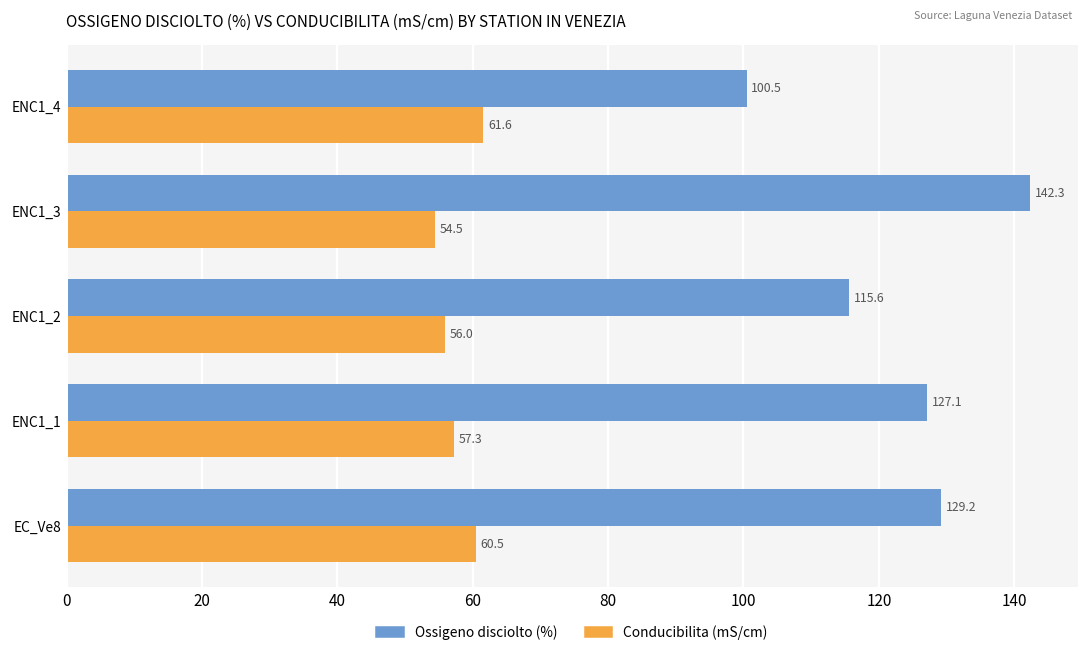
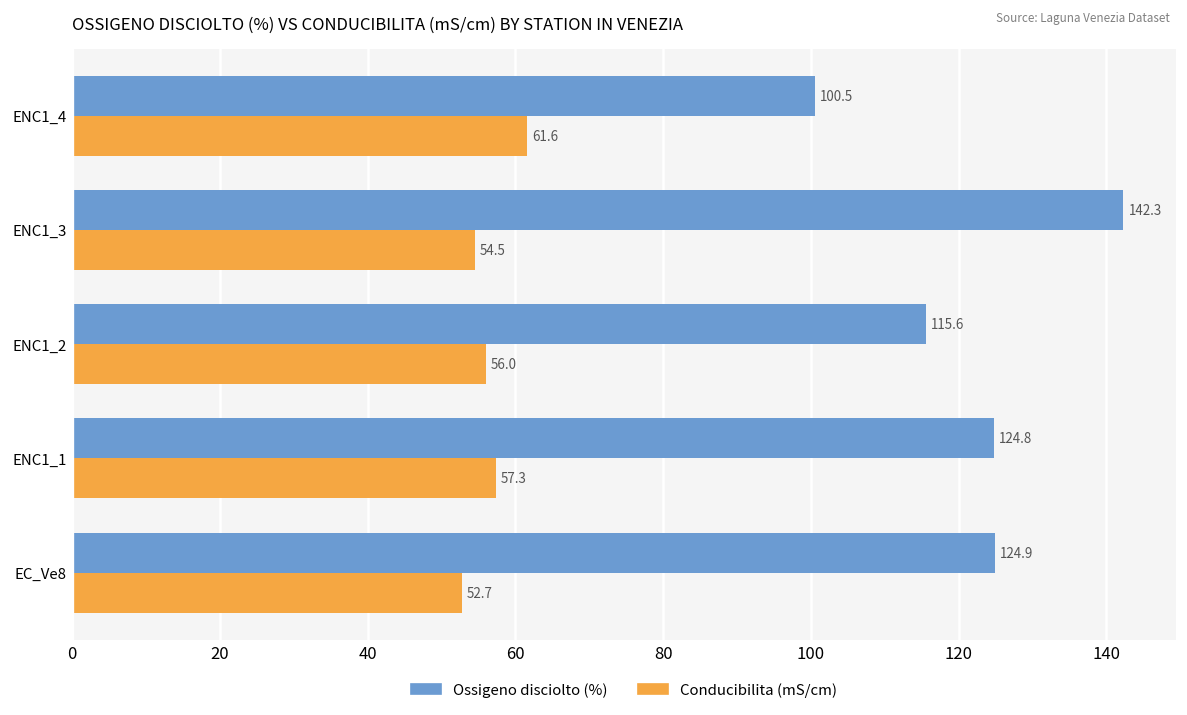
Ossigeno disciolto (%), ENC1_1: 127.1 -> 124.8
Ossigeno disciolto (%), EC_Ve8: 129.2 -> 124.9
Conducibilita (mS/cm), EC_Ve8: 60.5 -> 52.7
